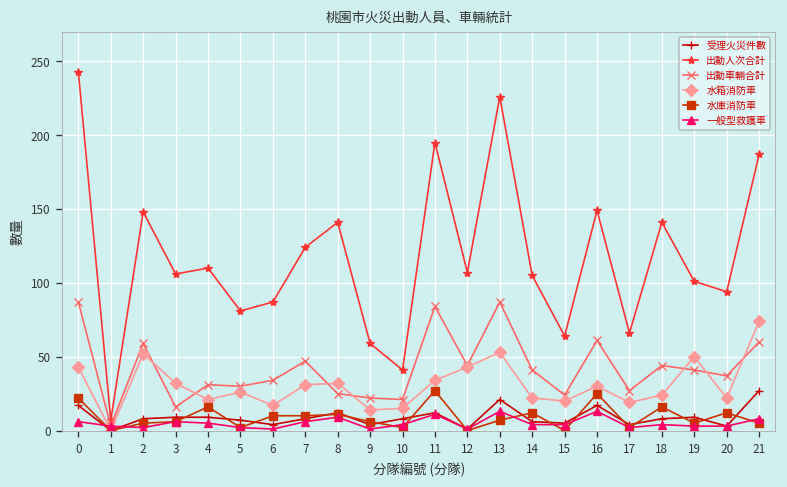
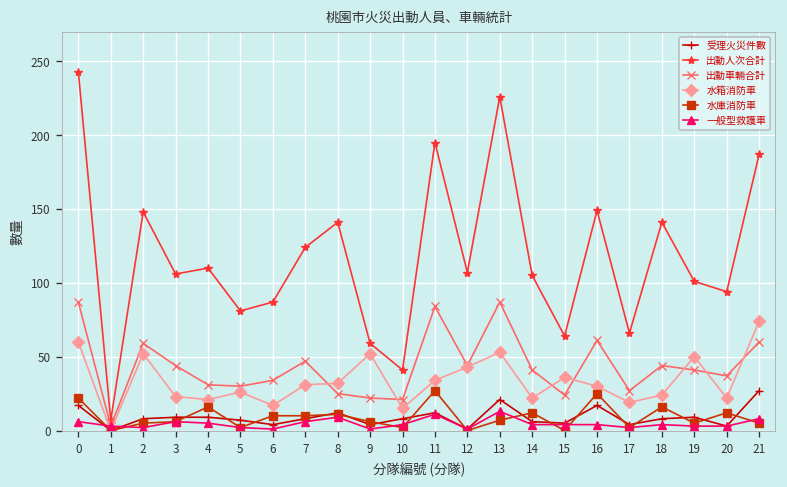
水箱消防車, 0: 43 -> 60
出動車輛合計, 3: 16 -> 44
水箱消防車, 3: 32 -> 23
水箱消防車, 9: 14 -> 52
水箱消防車, 15: 20 -> 36
一般型救護車, 16: 13 -> 4
